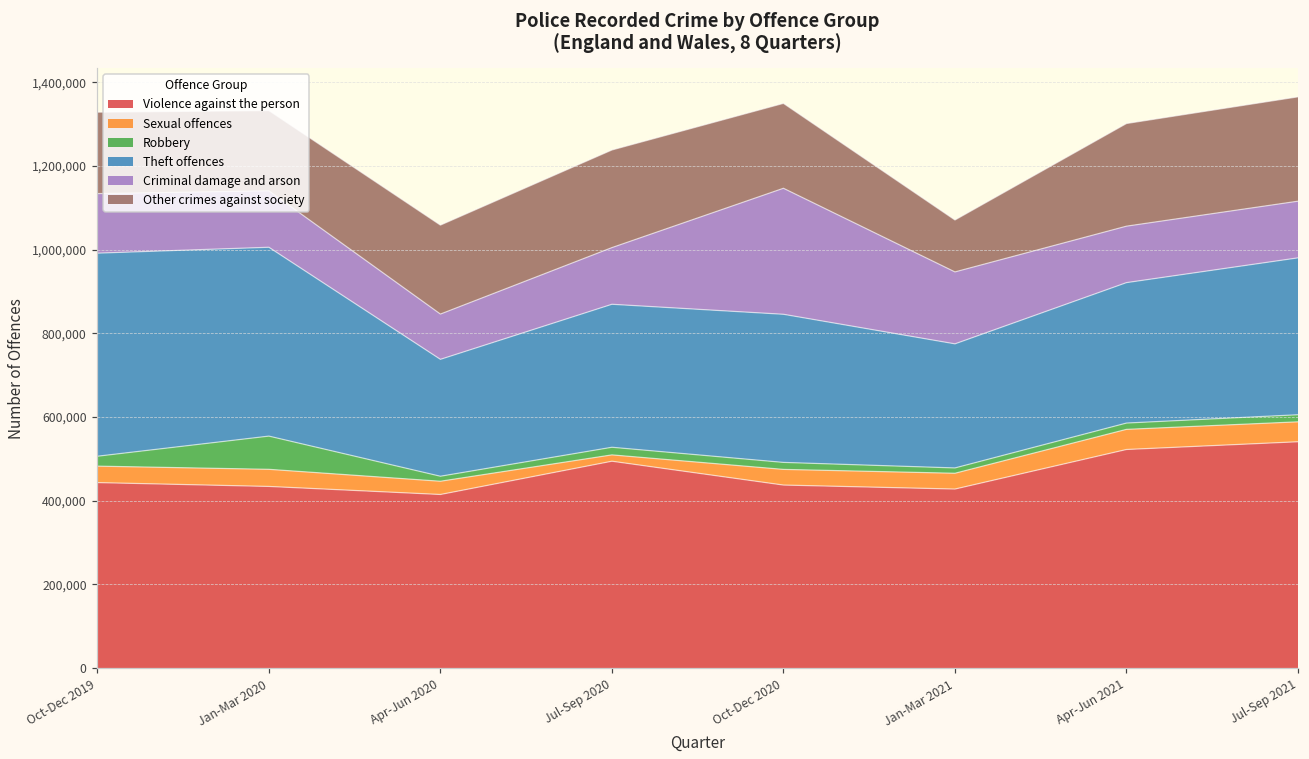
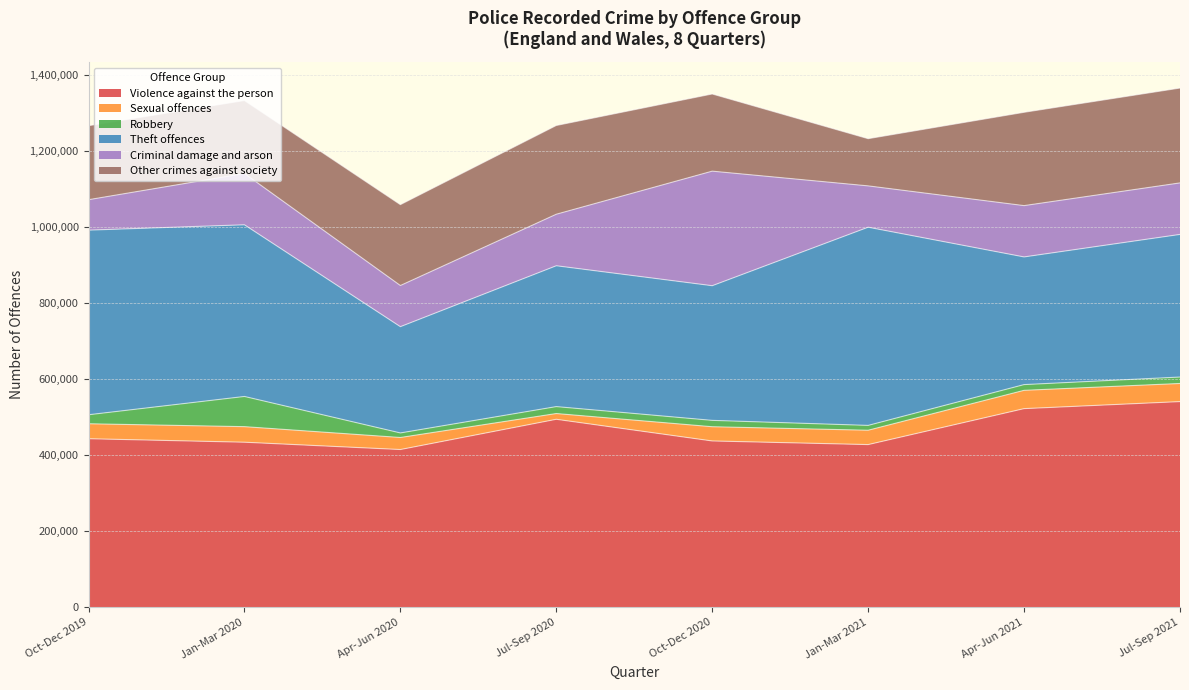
Criminal damage and arson, Oct-Dec 2019: 140,000 -> 80,000
Theft offences, Jul-Sep 2020: 340,000 -> 370,000
Theft offences, Jan-Mar 2021: 300,000 -> 520,000
Criminal damage and arson, Jan-Mar 2021: 170,000 -> 110,000
